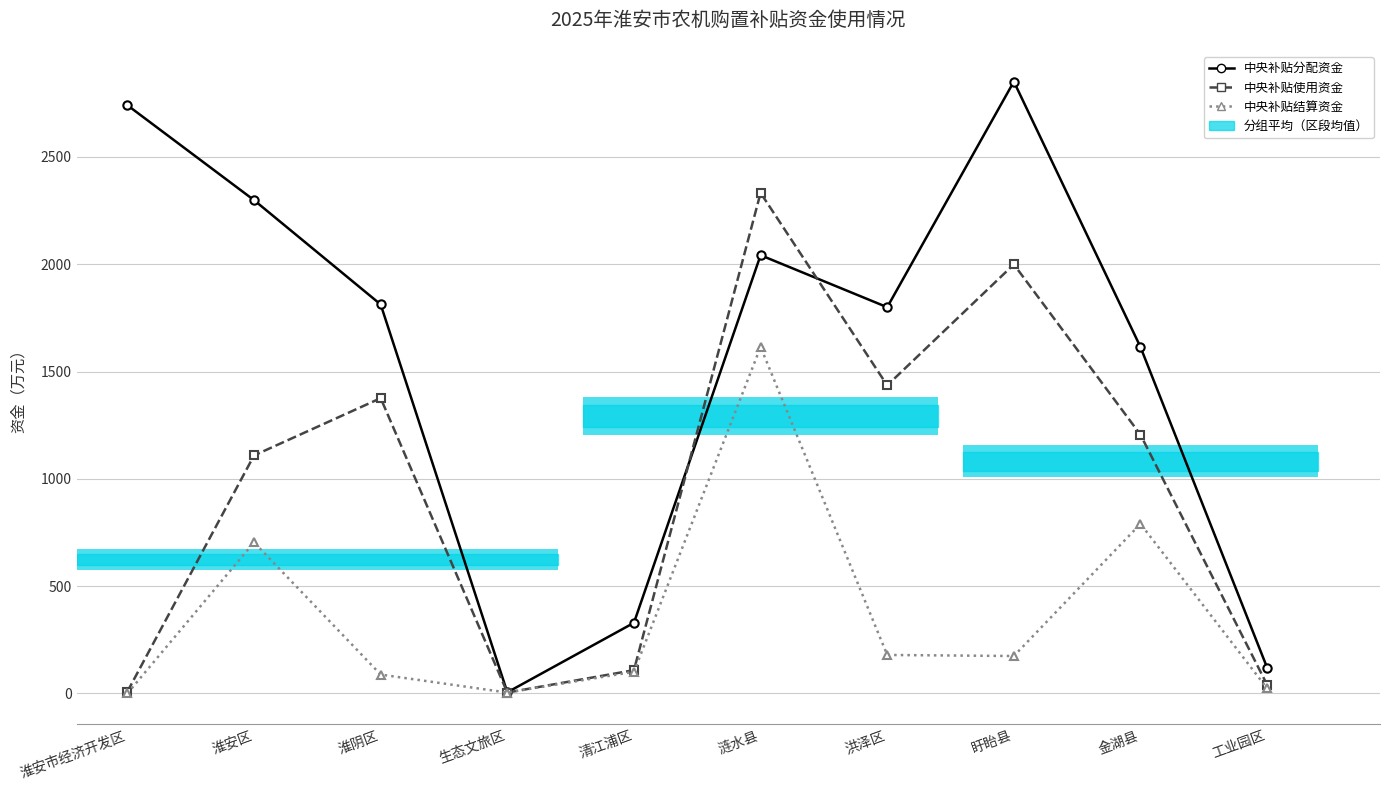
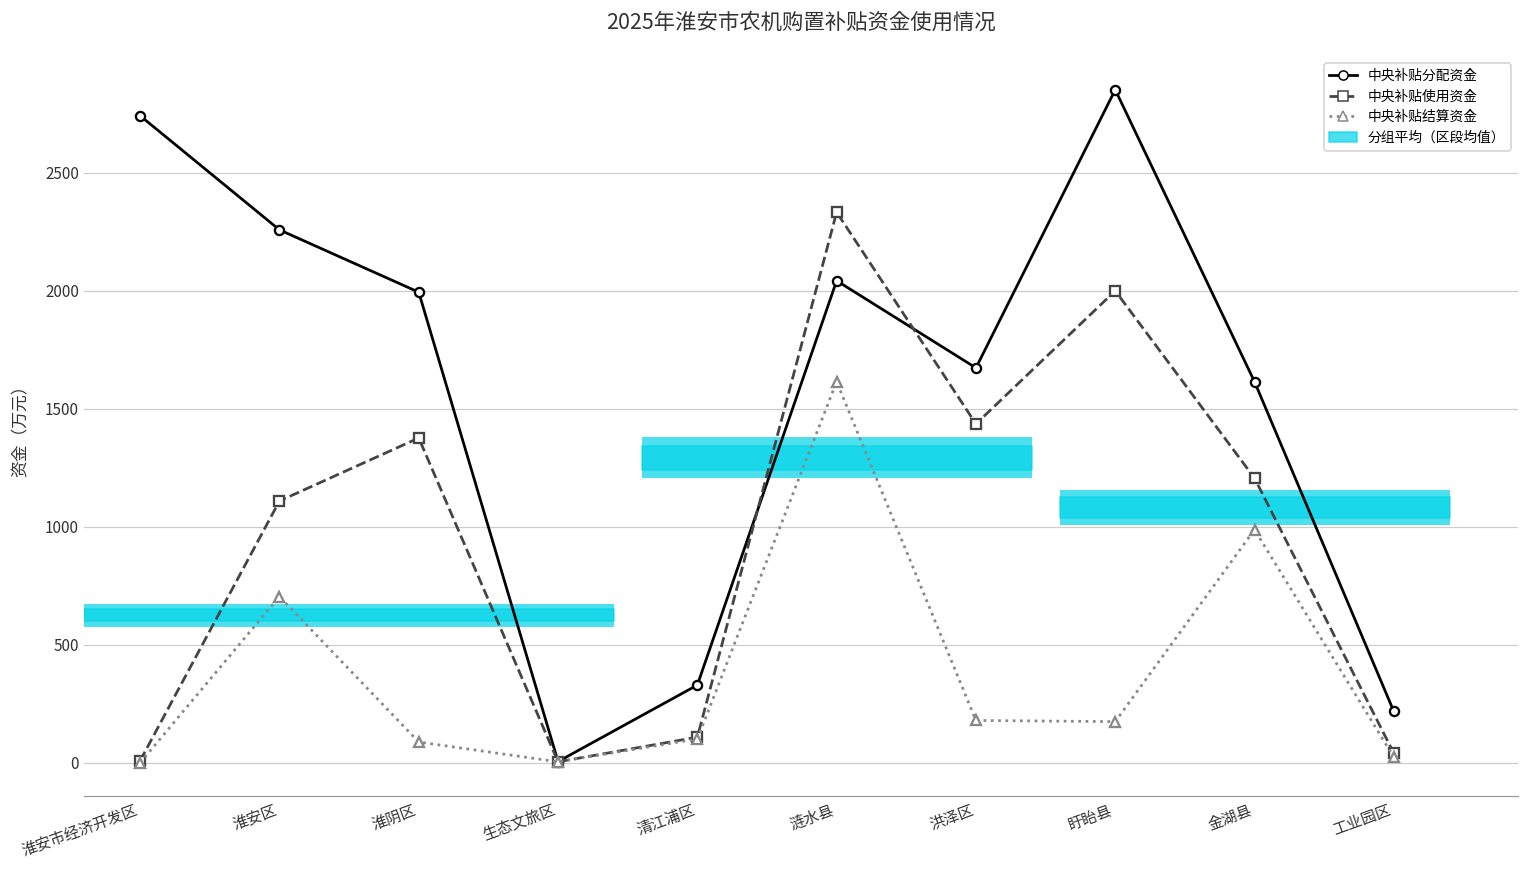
中央补贴分配资金, 淮安区: 2300 -> 2260
中央补贴分配资金, 淮阴区: 1810 -> 1990
中央补贴分配资金, 洪泽区: 1800 -> 1670
中央补贴结算资金, 金湖县: 790 -> 990
中央补贴分配资金, 工业园区: 120 -> 220
